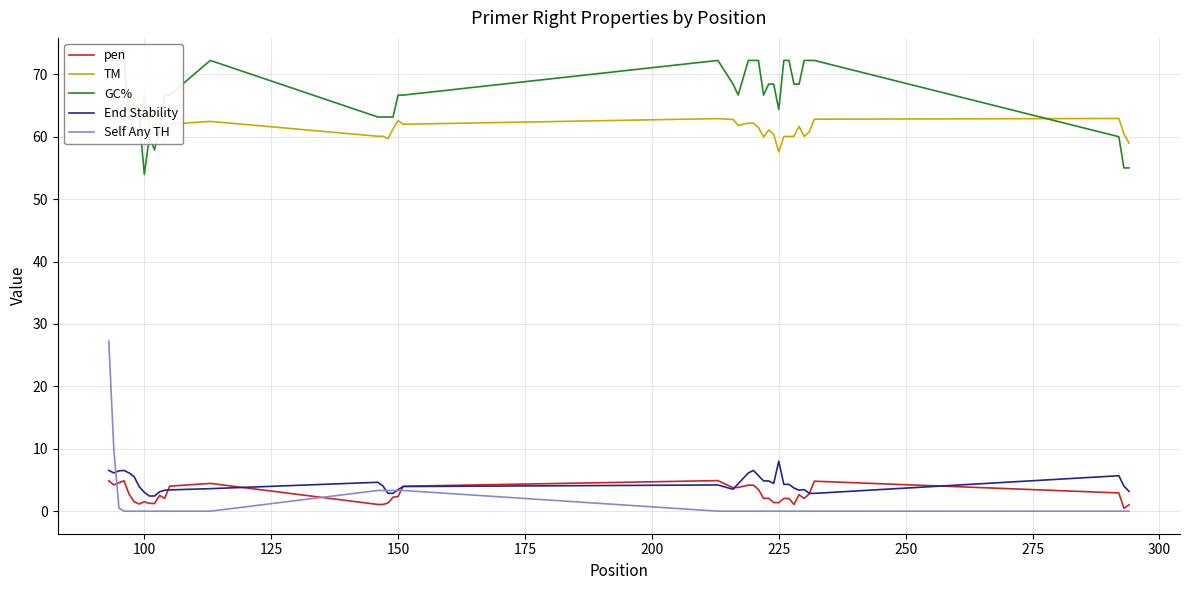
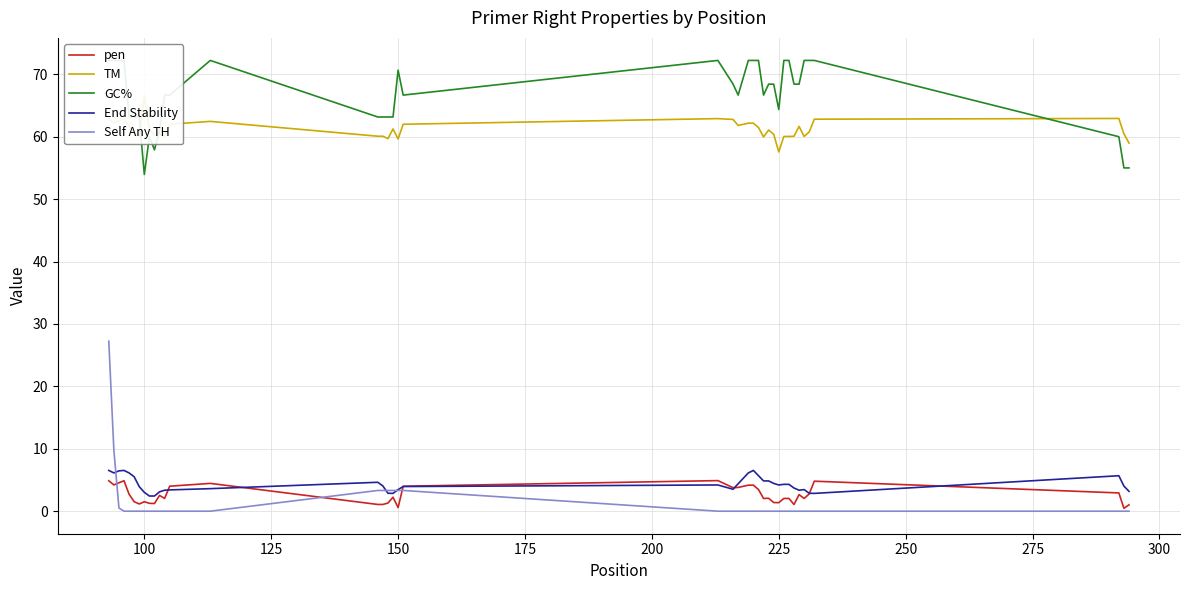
pen, 150: 2 -> 1
TM, 150: 63 -> 60
GC%, 150: 67 -> 71
End Stability, 225: 8 -> 4
